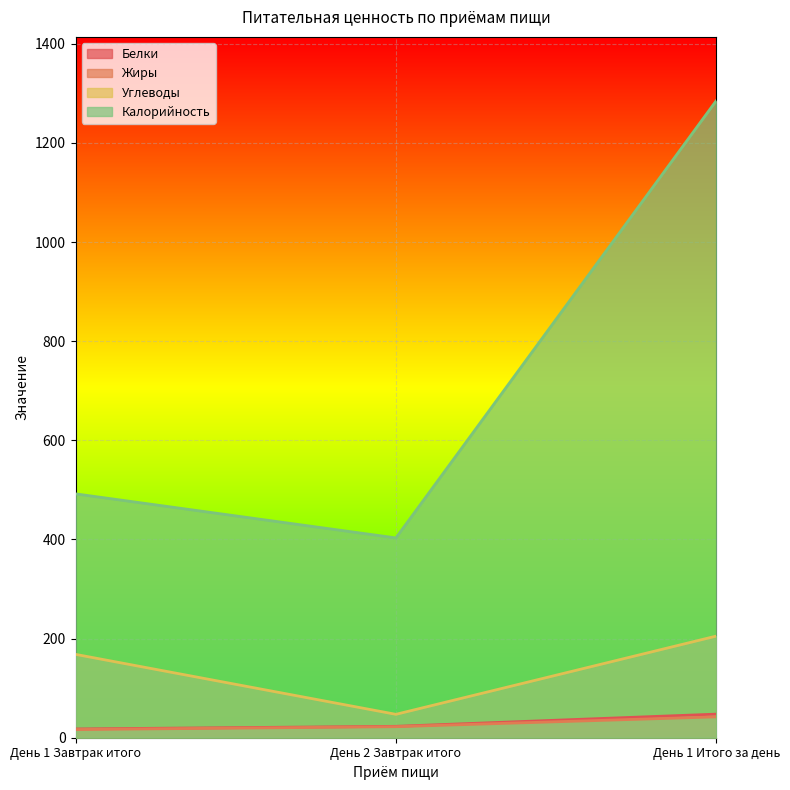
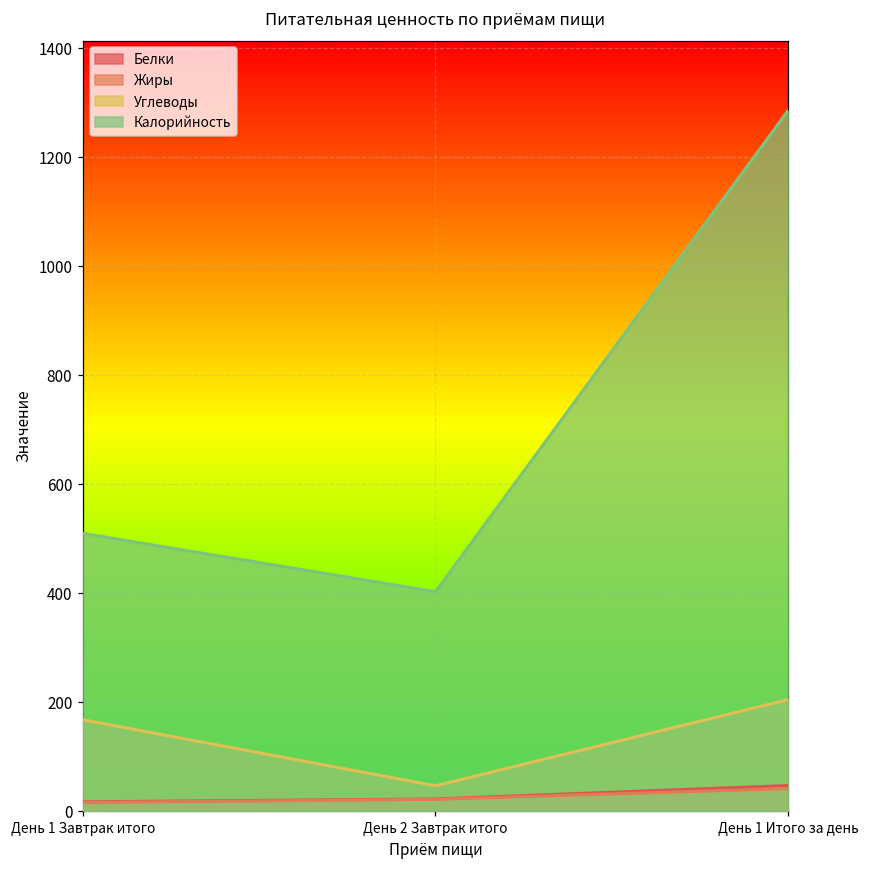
Калорийность, День 1 Завтрак итого: 490 -> 510
